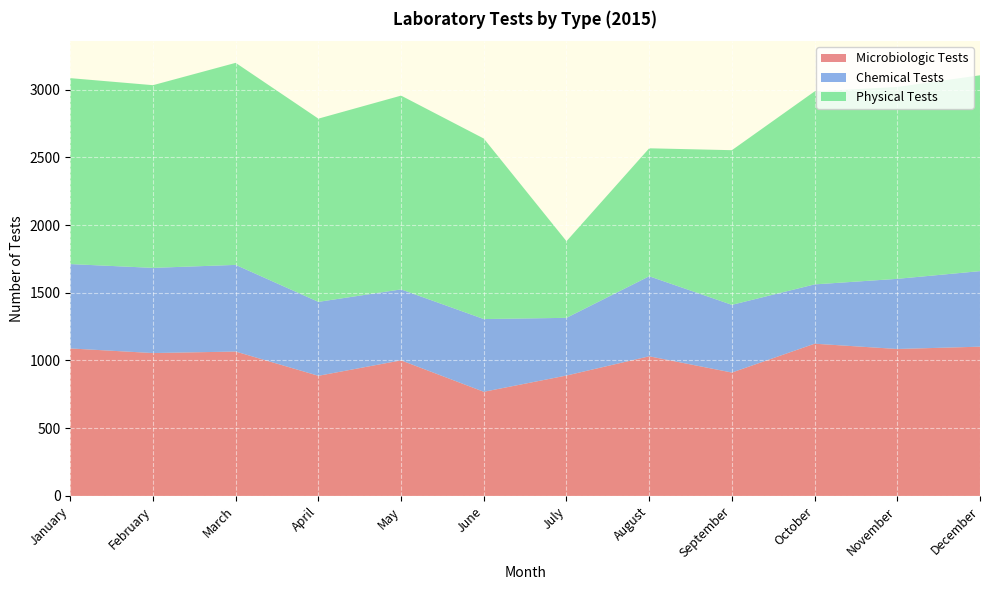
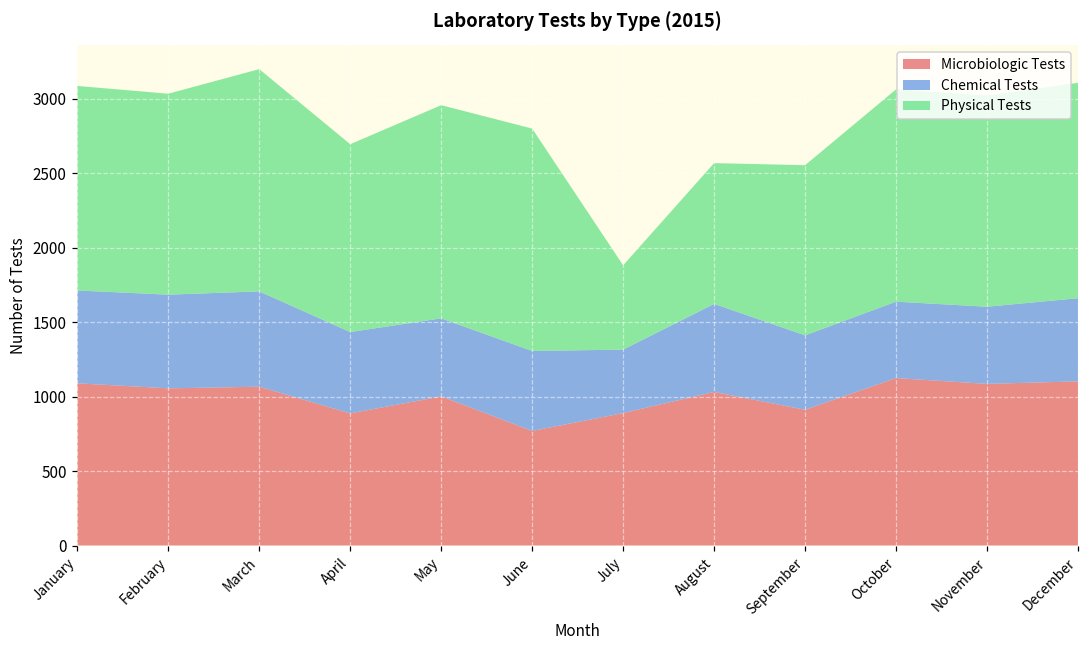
Physical Tests, April: 1350 -> 1260
Physical Tests, June: 1330 -> 1490
Chemical Tests, October: 440 -> 510
